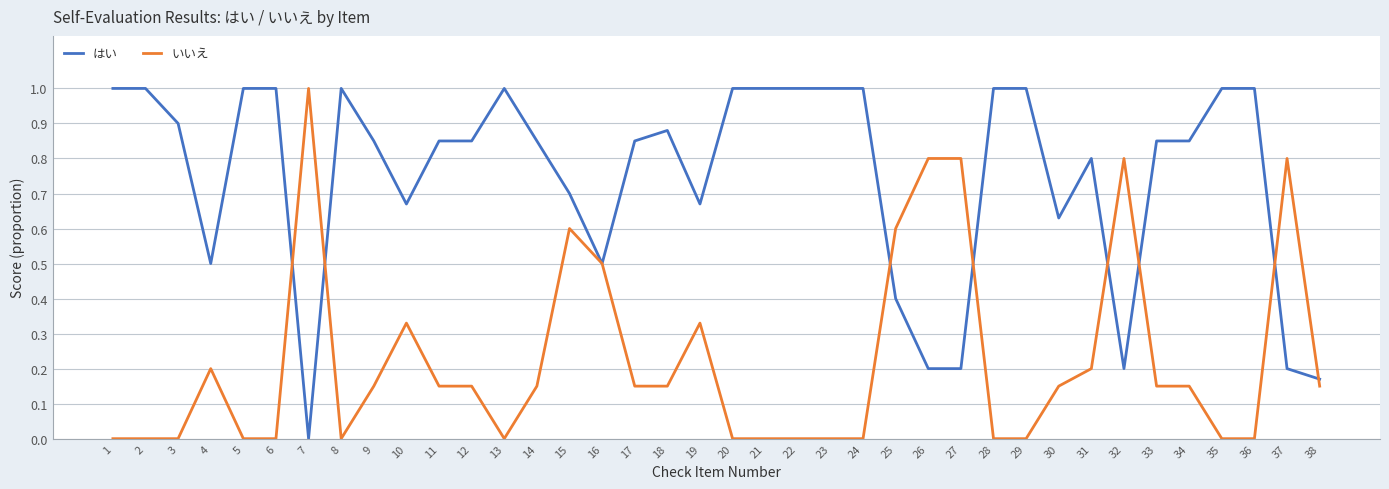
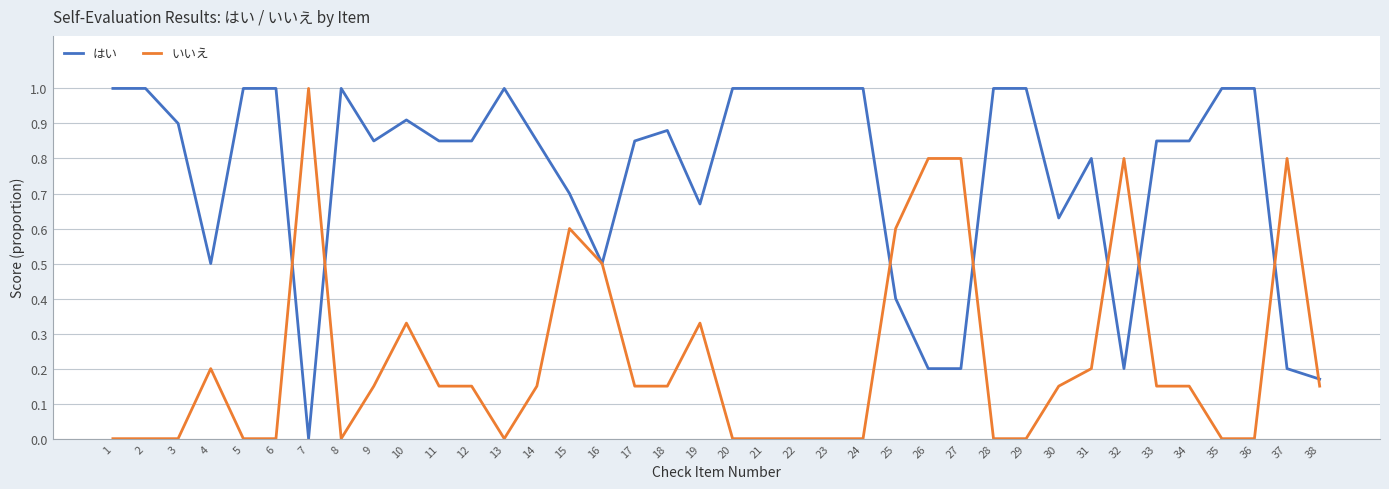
はい, 10: 0.67 -> 0.91
